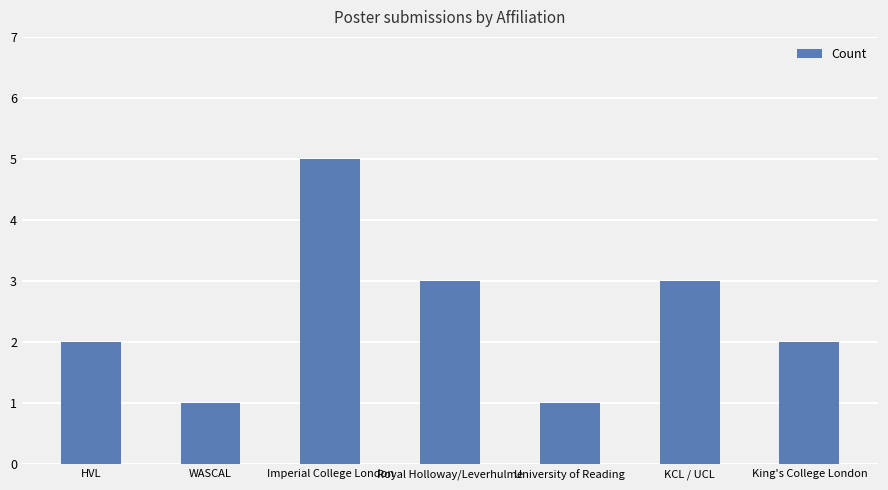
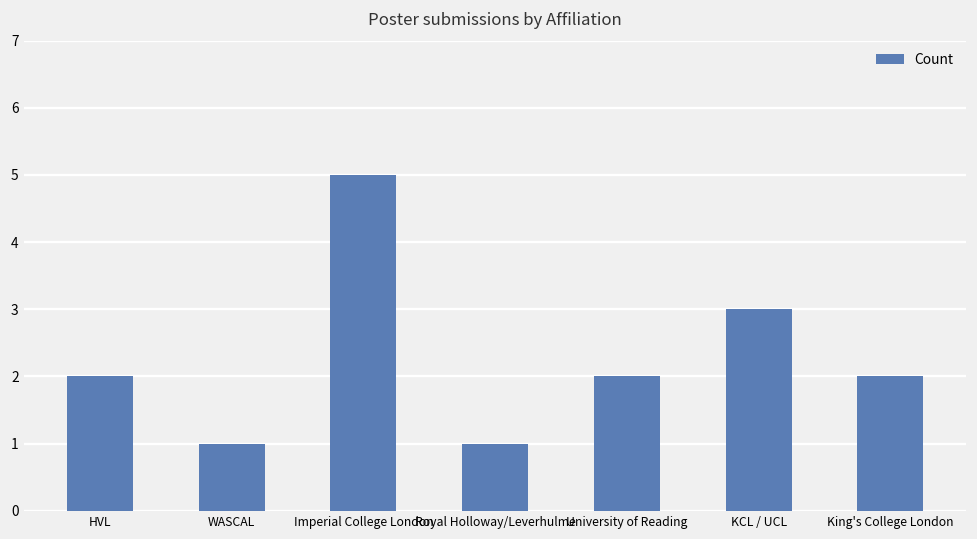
Royal Holloway/Leverhulme: 3 -> 1
University of Reading: 1 -> 2
